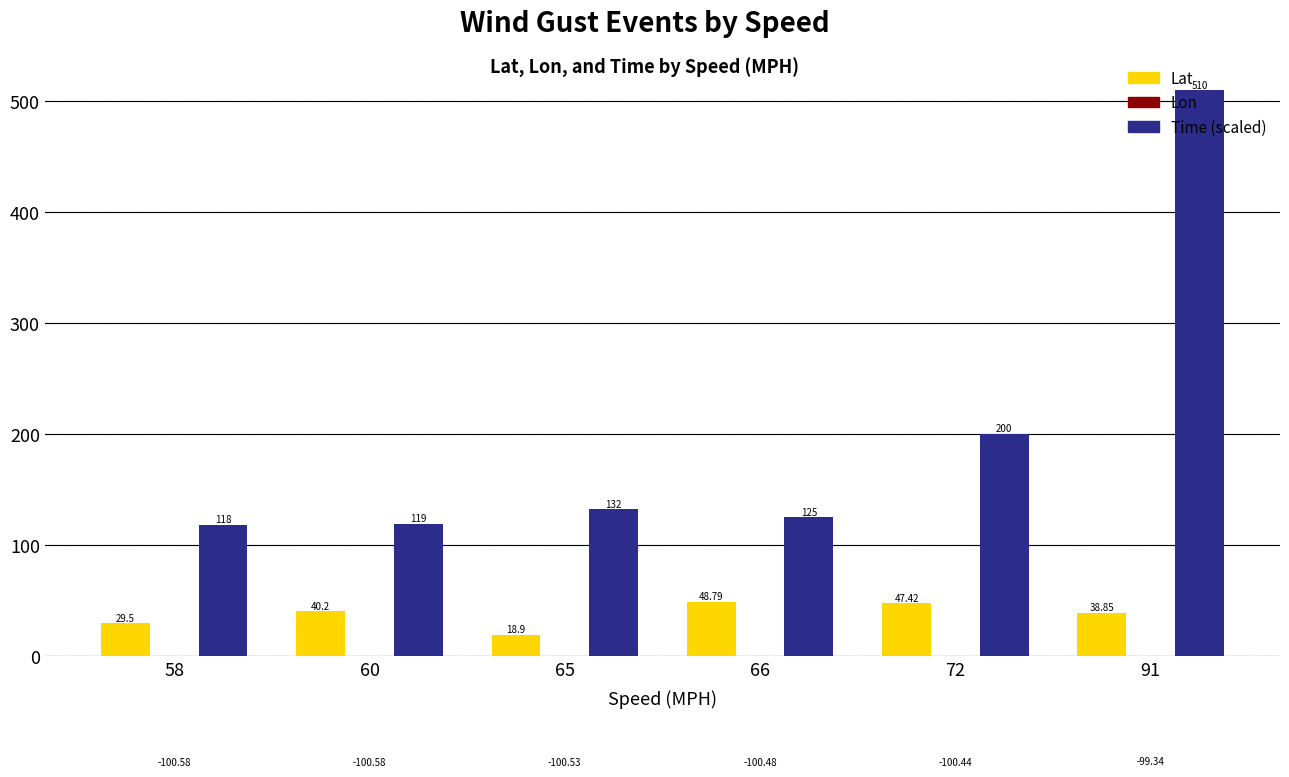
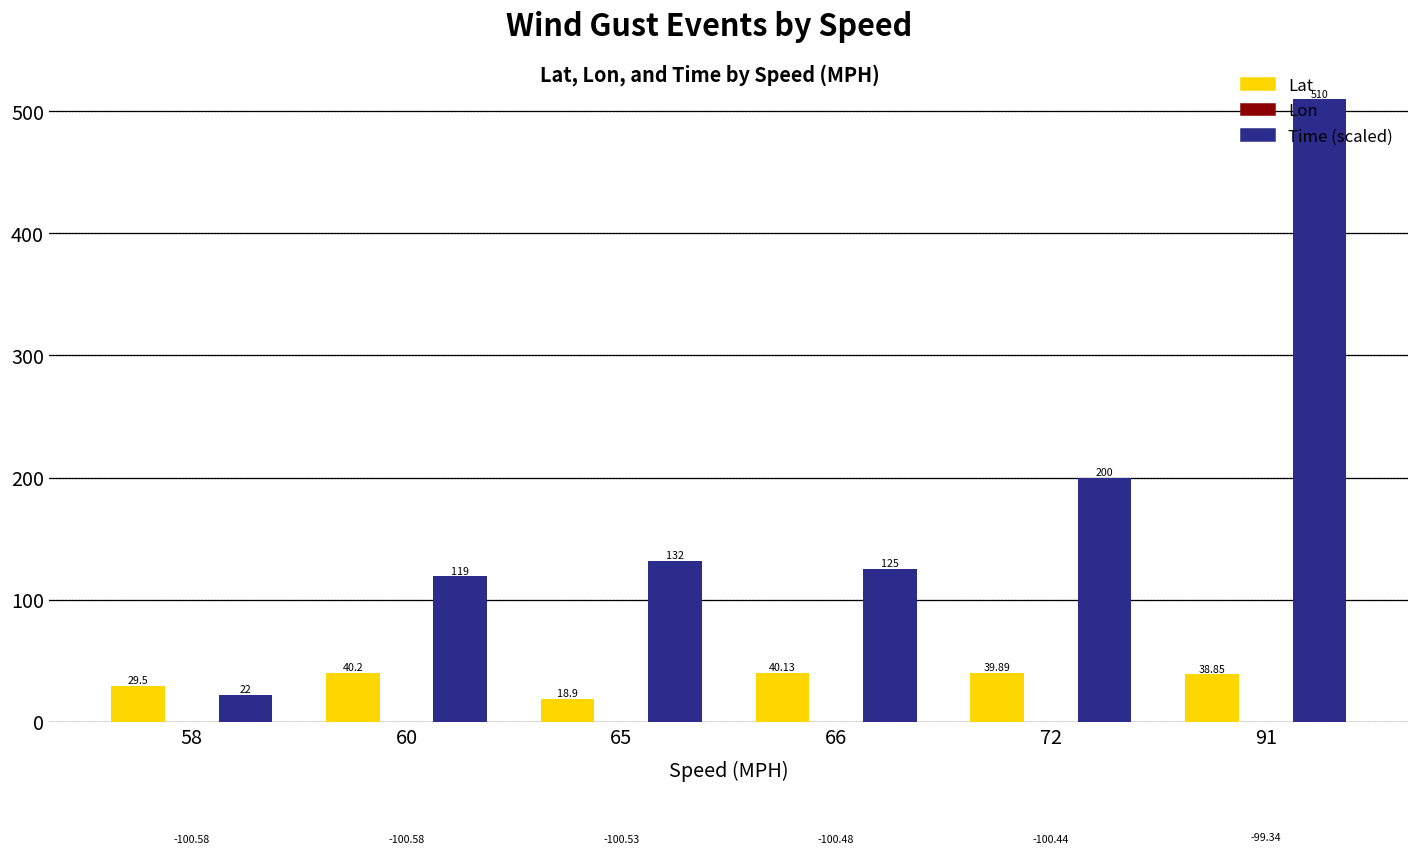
Time (scaled), 58: 118 -> 22
Lat, 66: 48.79 -> 40.13
Lat, 72: 47.42 -> 39.89
